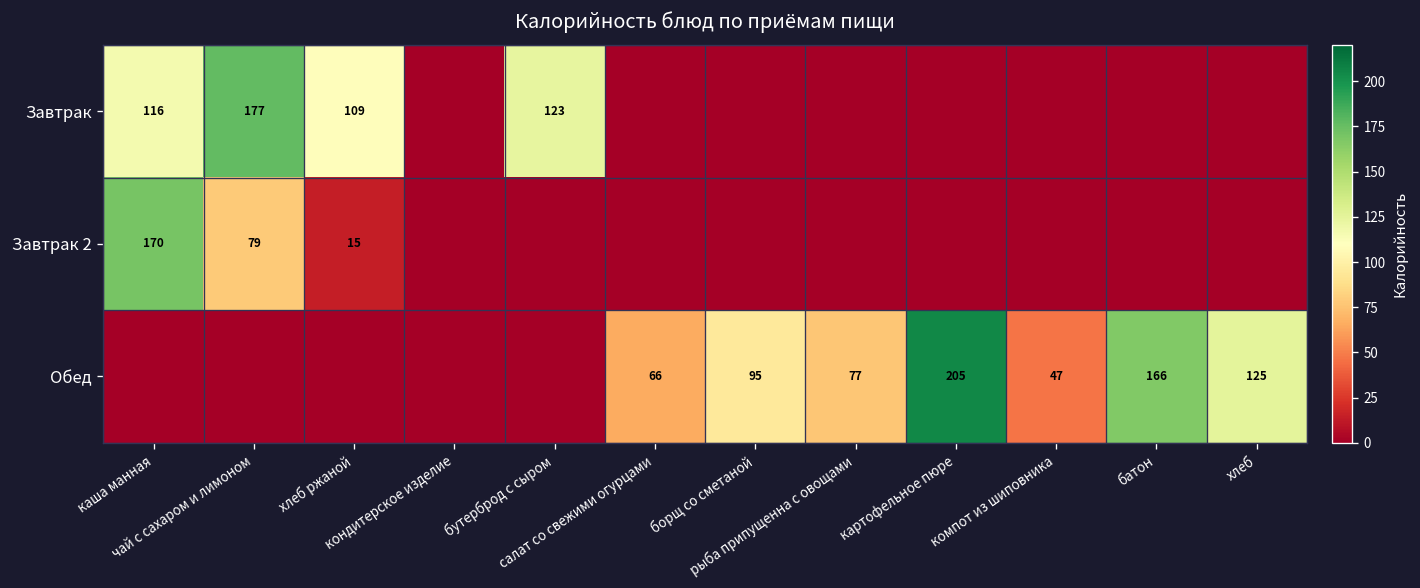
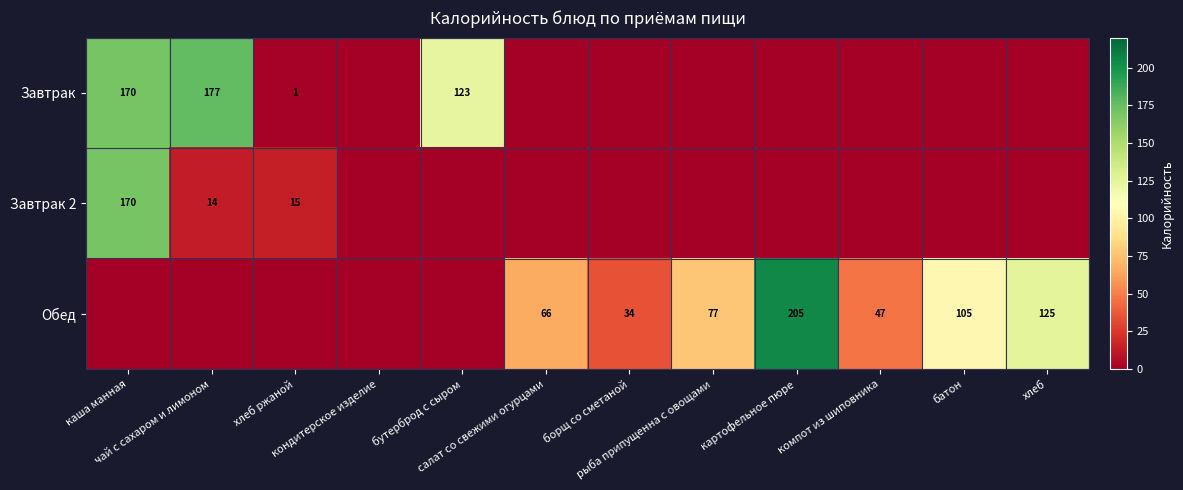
Завтрак, каша манная: 116 -> 170
Завтрак, хлеб ржаной: 109 -> 1
Завтрак 2, чай с сахаром и лимоном: 79 -> 14
Обед, борщ со сметаной: 95 -> 34
Обед, батон: 166 -> 105
